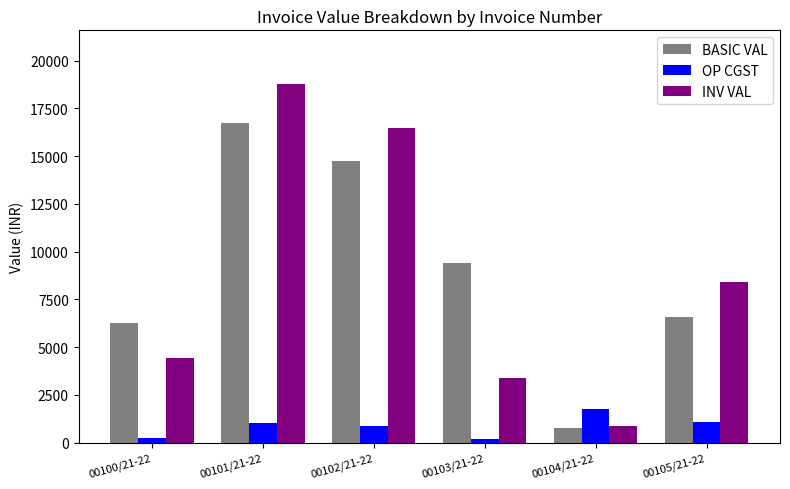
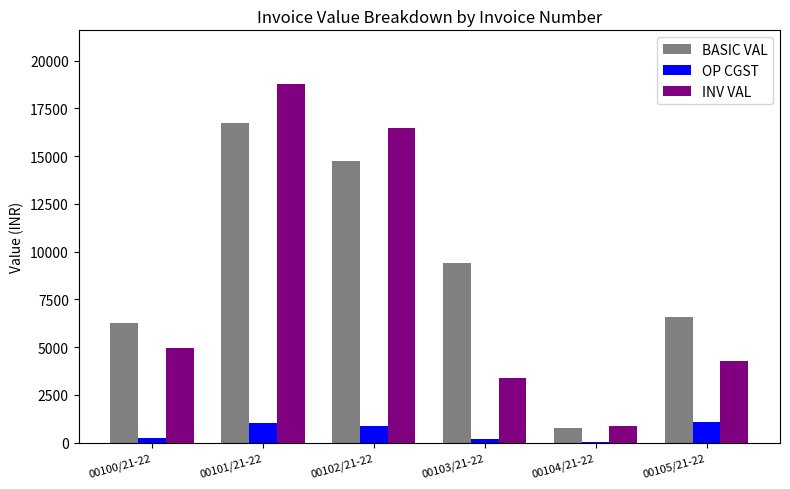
INV VAL, 00100/21-22: 4400 -> 5000
OP CGST, 00104/21-22: 1800 -> 0
INV VAL, 00105/21-22: 8400 -> 4200
